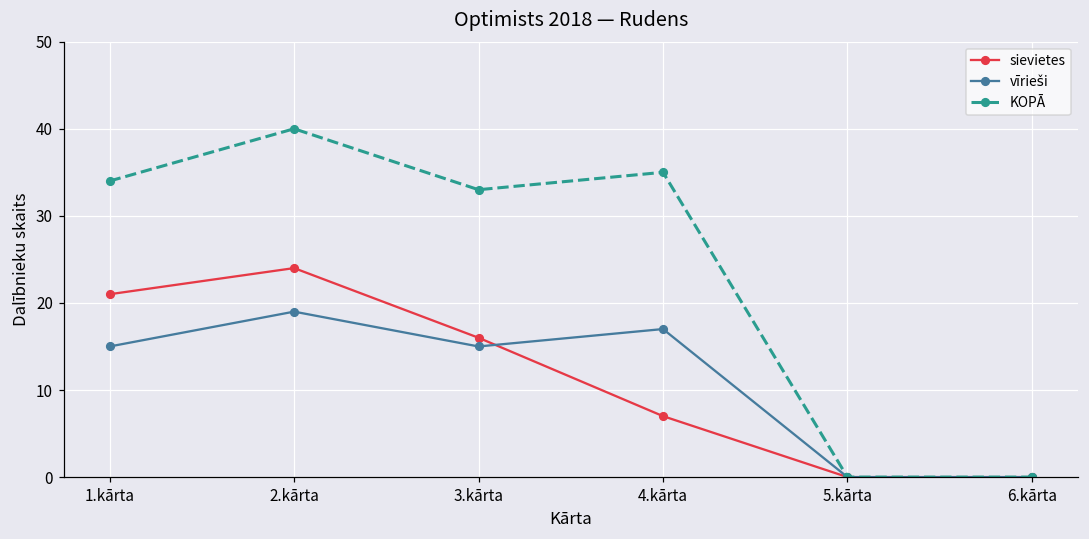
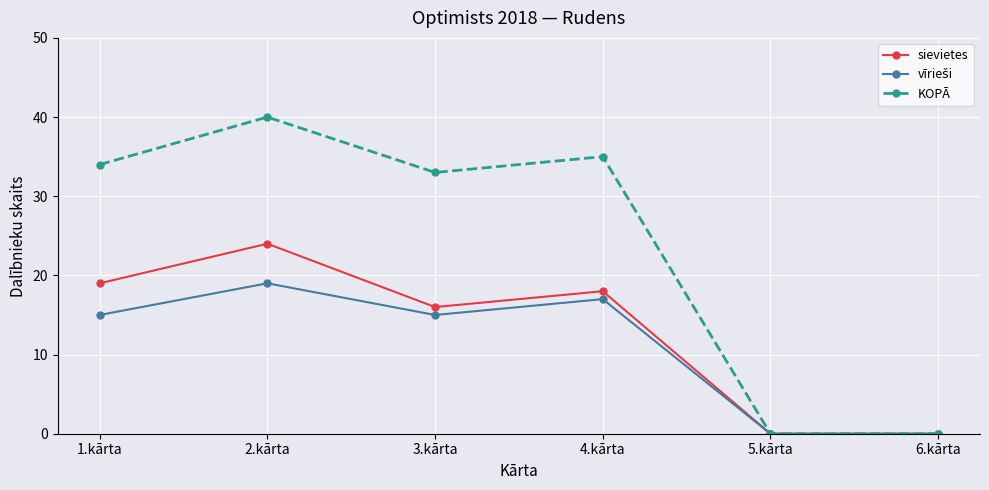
sievietes, 1.kārta: 21 -> 19
sievietes, 4.kārta: 7 -> 18
